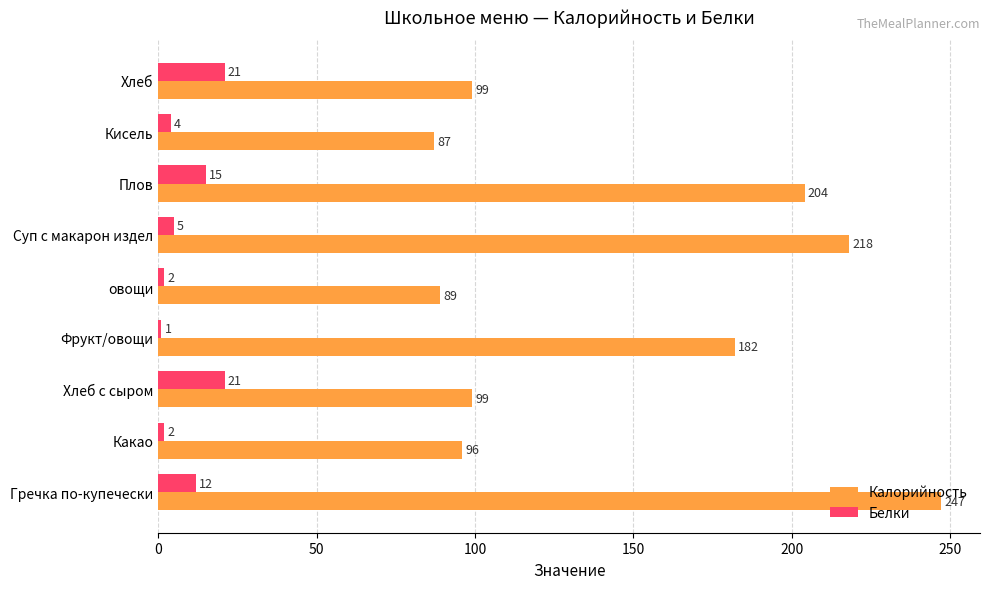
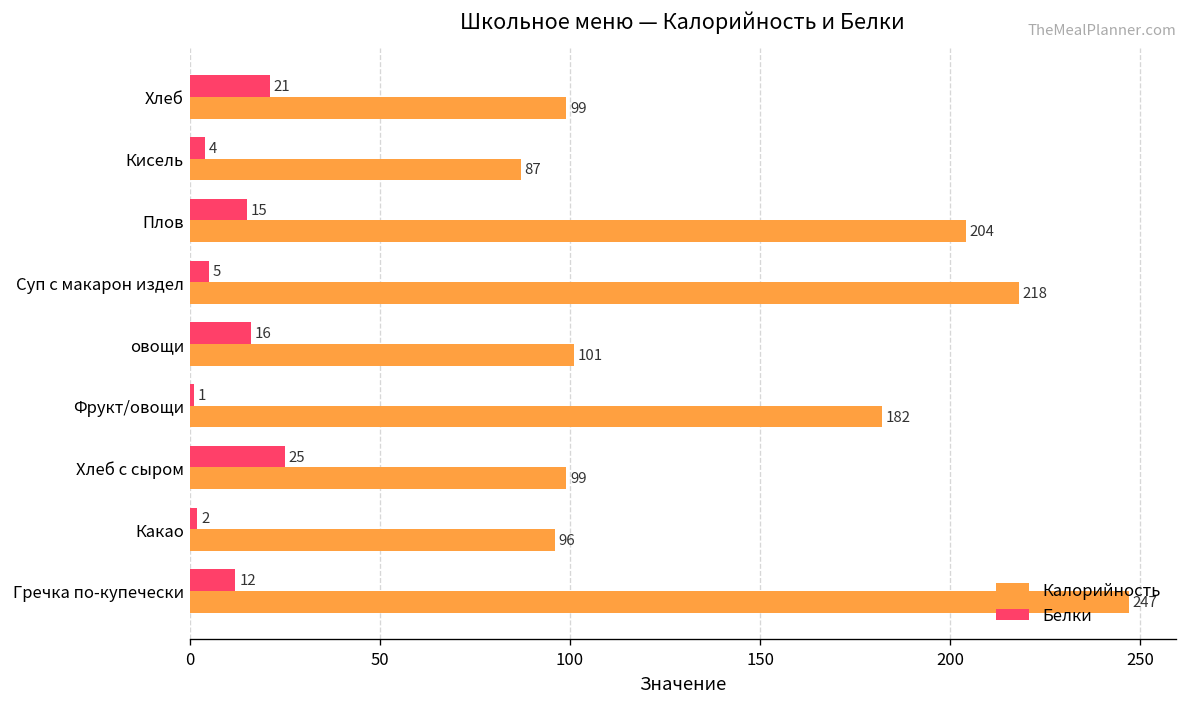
Белки, овощи: 2 -> 16
Калорийность, овощи: 89 -> 101
Белки, Хлеб с сыром: 21 -> 25
